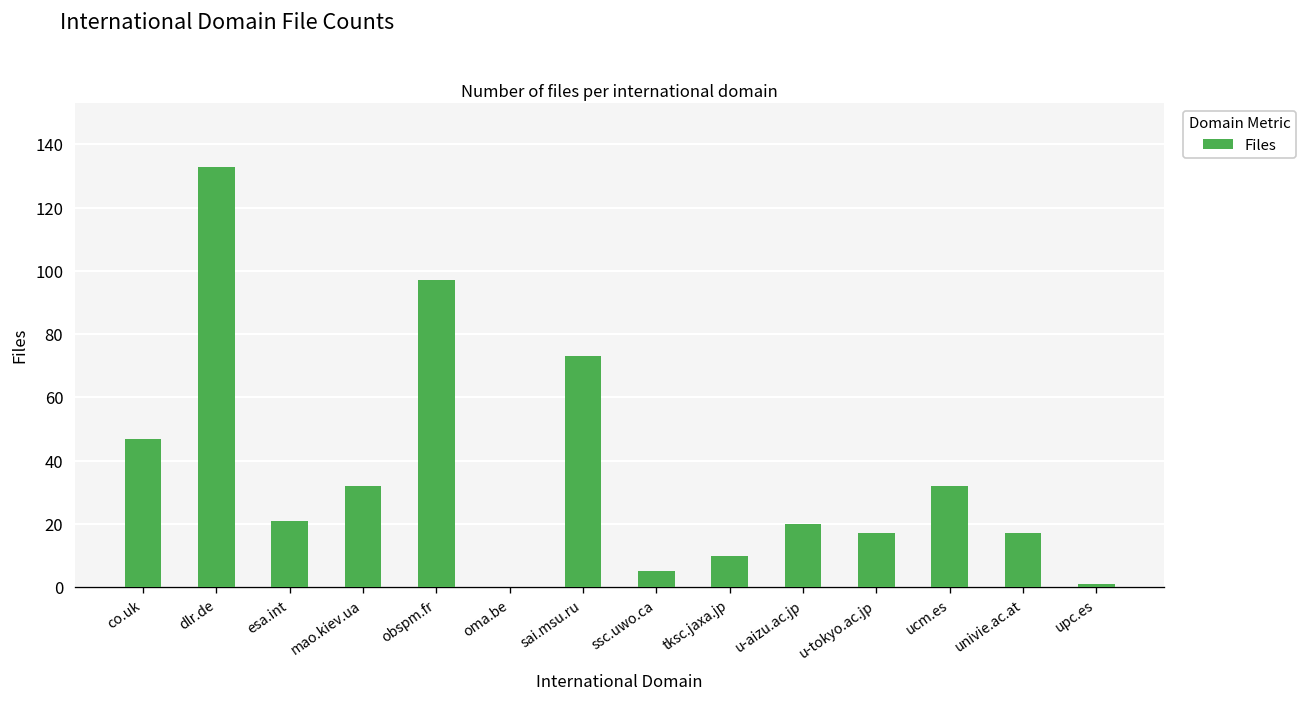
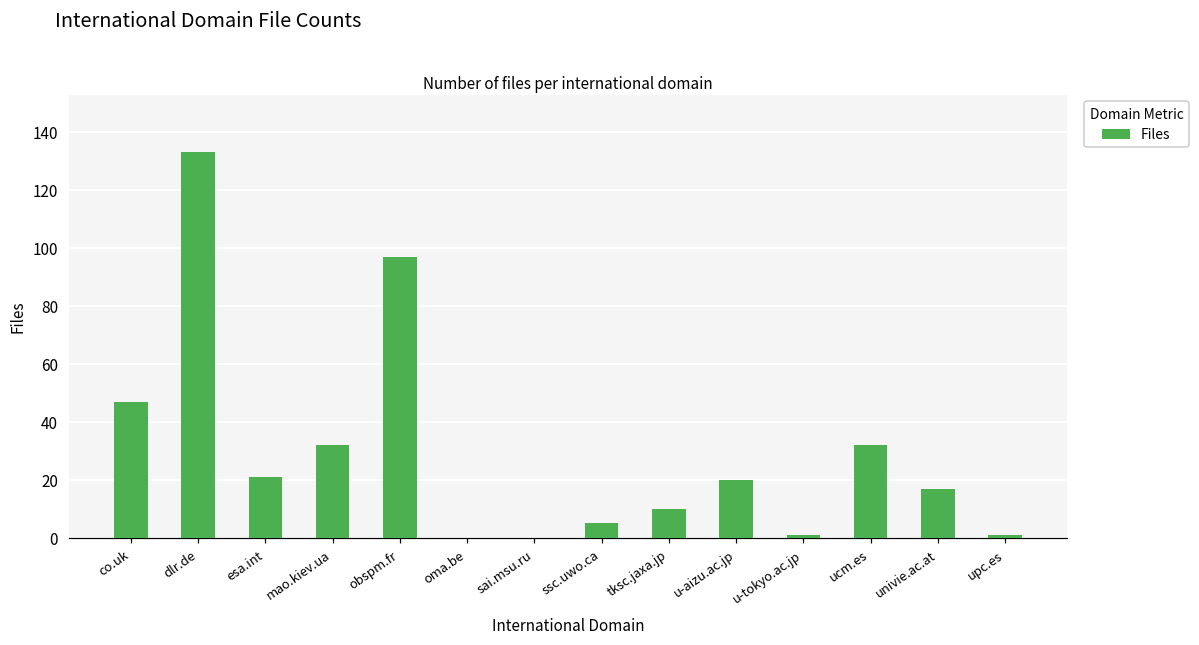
sai.msu.ru: 73 -> 0
u-tokyo.ac.jp: 17 -> 1
